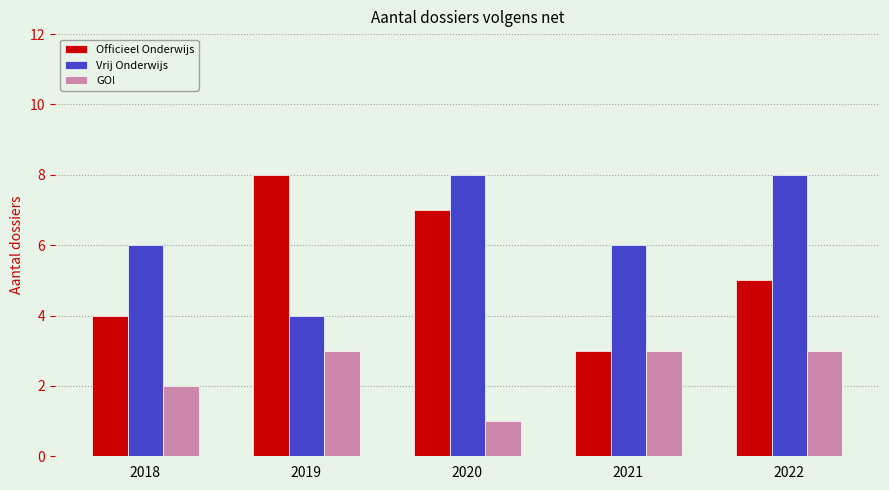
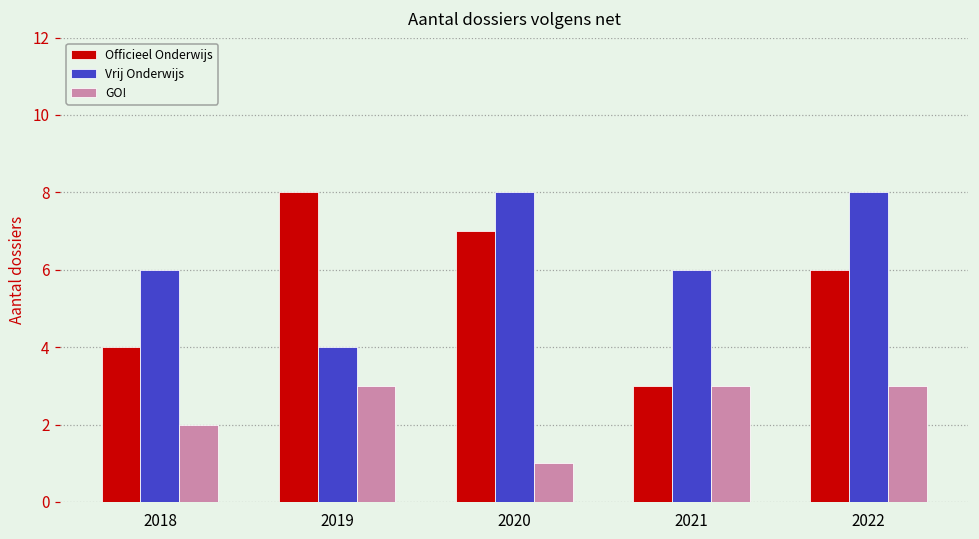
Officieel Onderwijs, 2022: 5 -> 6
